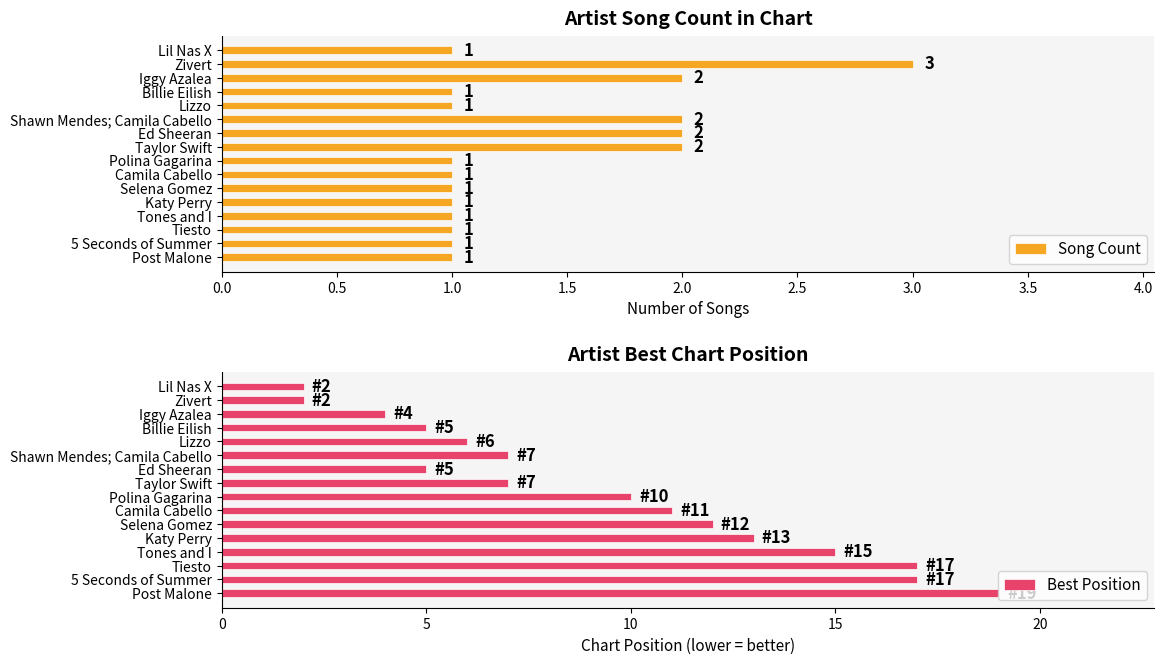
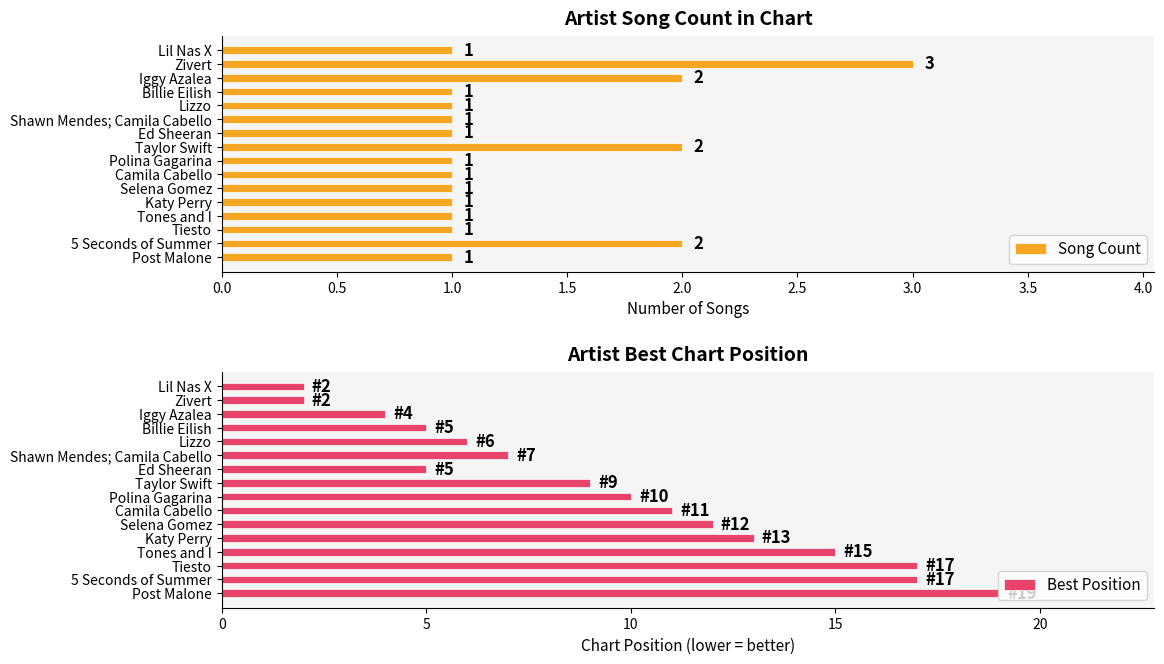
Artist Song Count in Chart, Shawn Mendes; Camila Cabello: 2 -> 1
Artist Song Count in Chart, Ed Sheeran: 2 -> 1
Artist Song Count in Chart, 5 Seconds of Summer: 1 -> 2
Artist Best Chart Position, Taylor Swift: 7 -> 9
